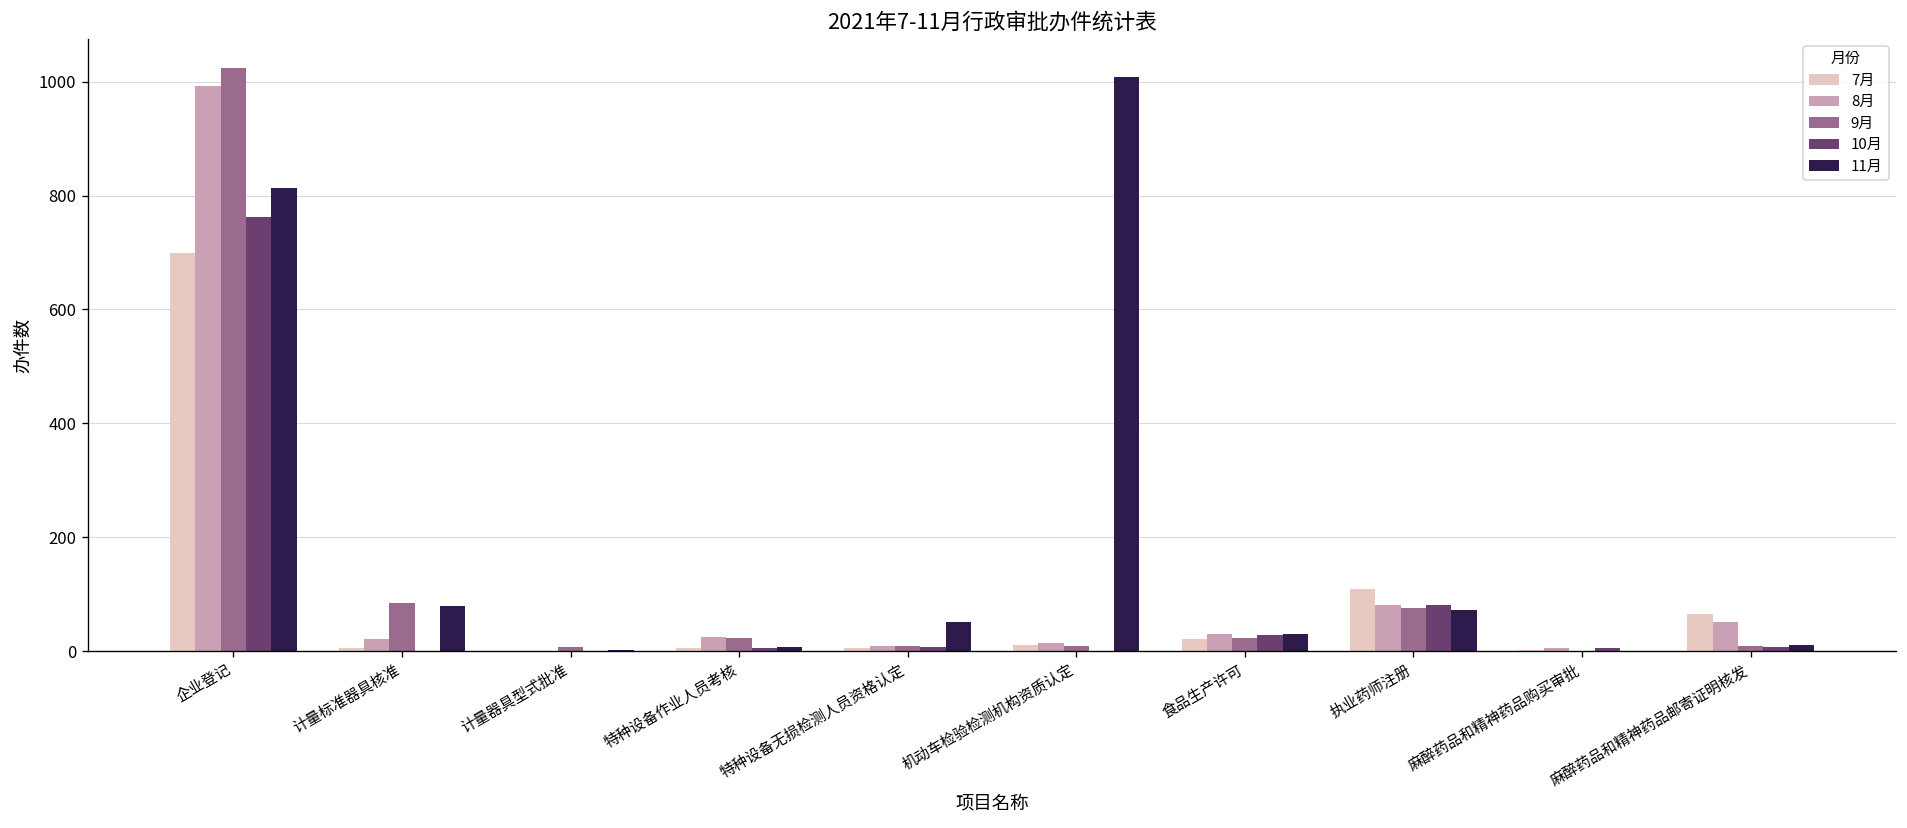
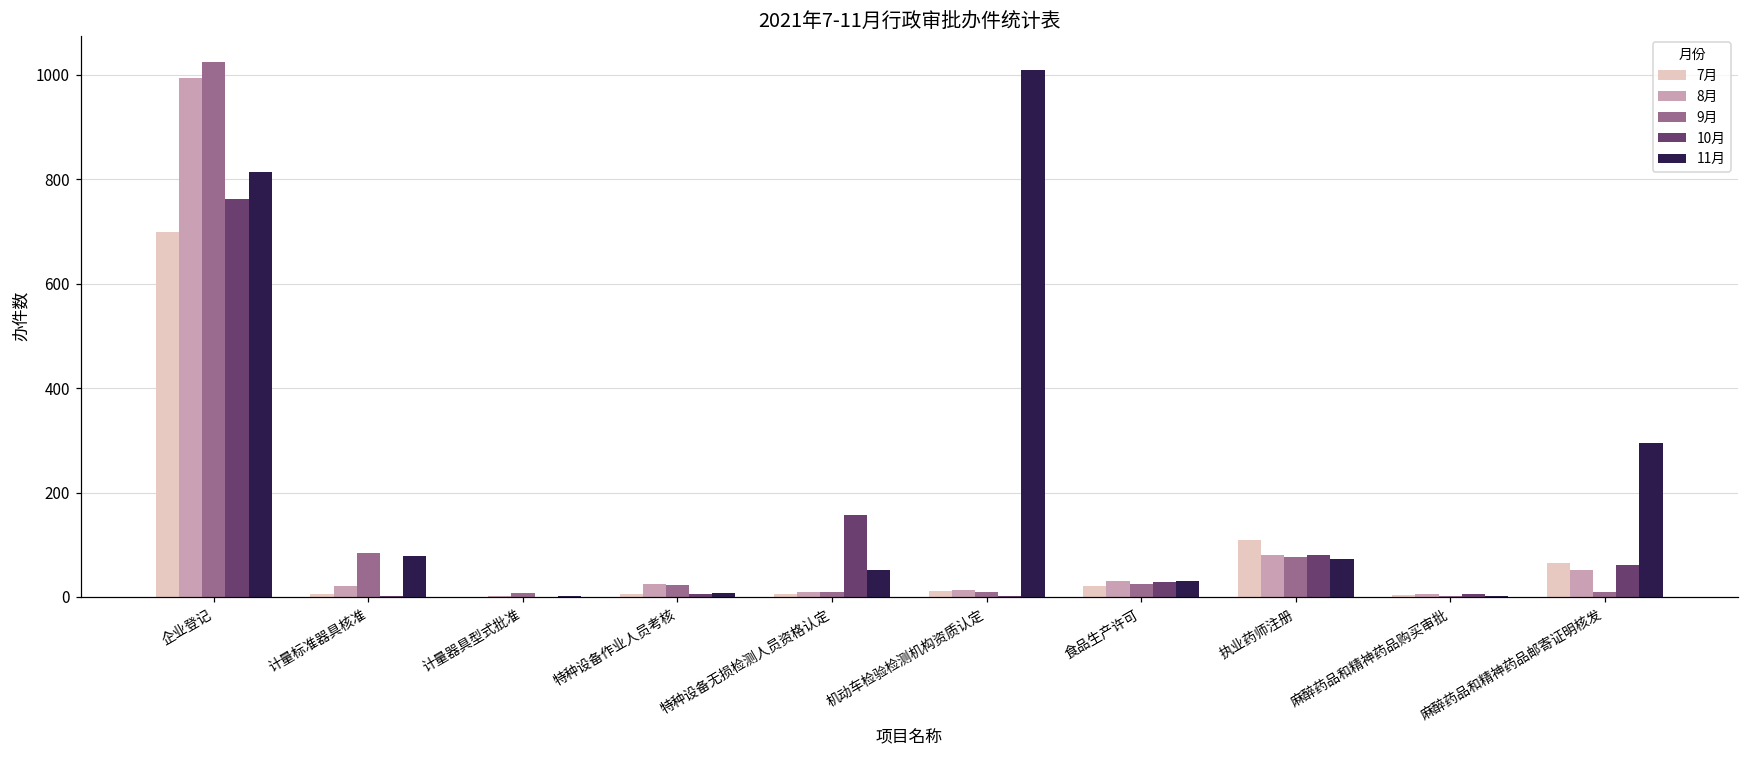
10月, 特种设备无损检测人员资格认定: 10 -> 160
10月, 麻醉药品和精神药品邮寄证明核发: 10 -> 60
11月, 麻醉药品和精神药品邮寄证明核发: 10 -> 290
